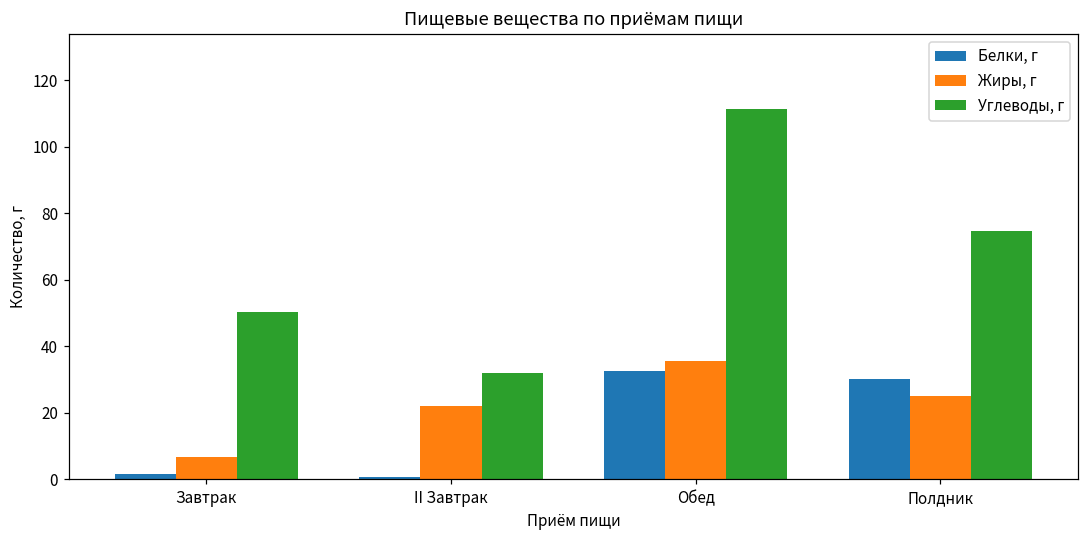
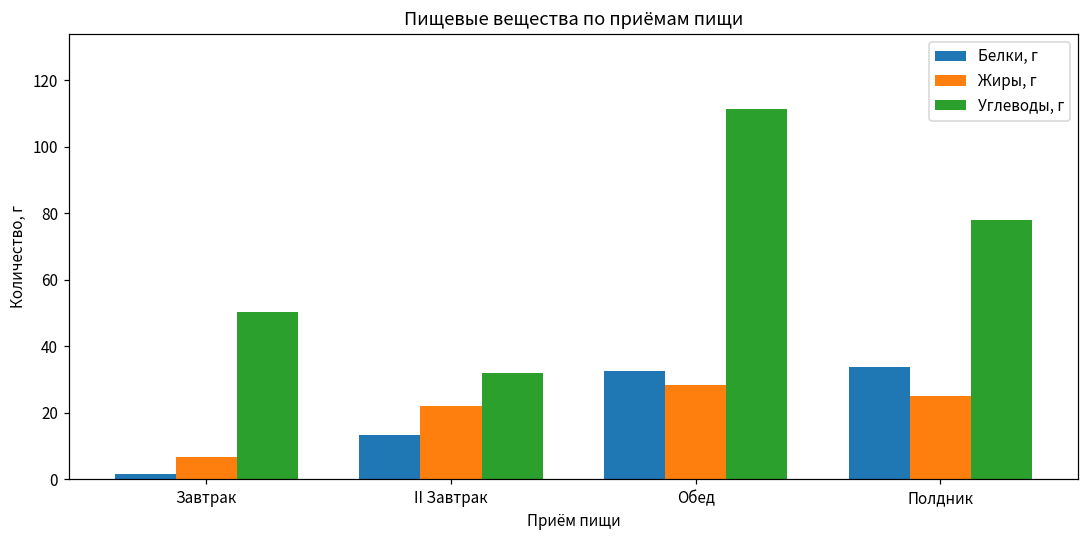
Белки, г, II Завтрак: 1 -> 13
Жиры, г, Обед: 36 -> 28
Белки, г, Полдник: 30 -> 34
Углеводы, г, Полдник: 75 -> 78
